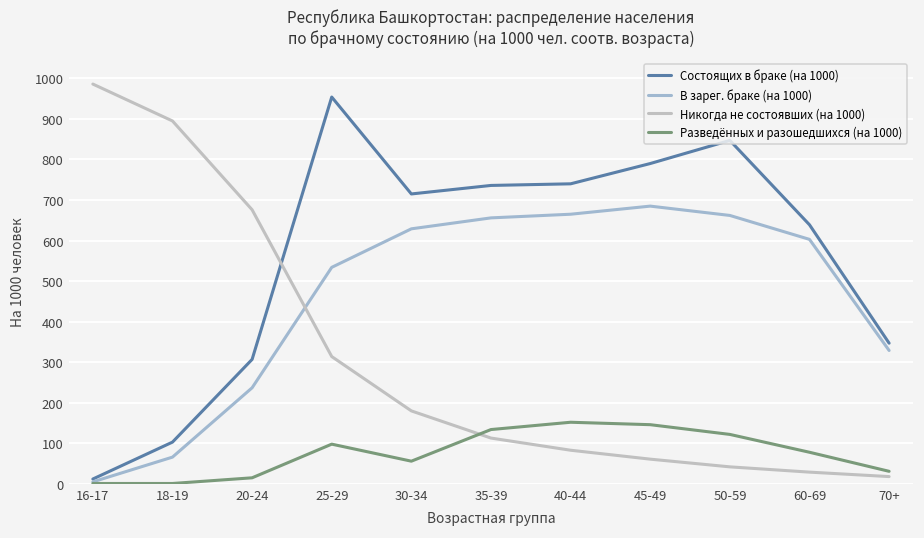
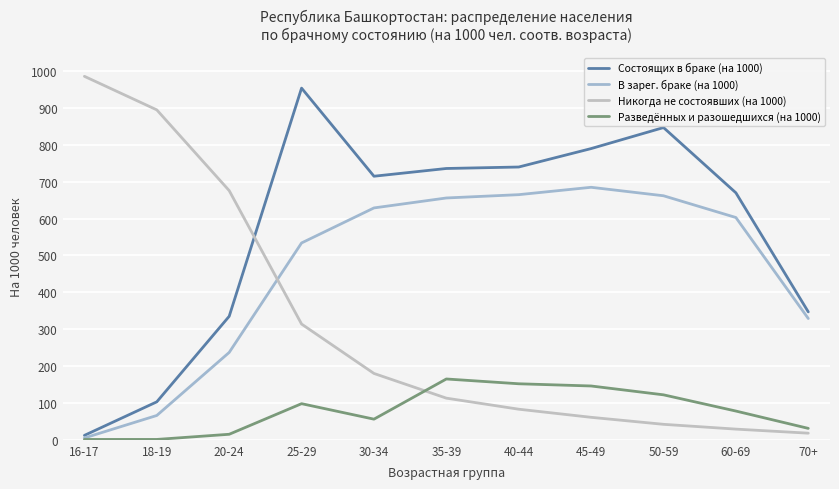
Состоящих в браке (на 1000), 20-24: 310 -> 340
Разведённых и разошедшихся (на 1000), 35-39: 130 -> 170
Состоящих в браке (на 1000), 60-69: 640 -> 670
